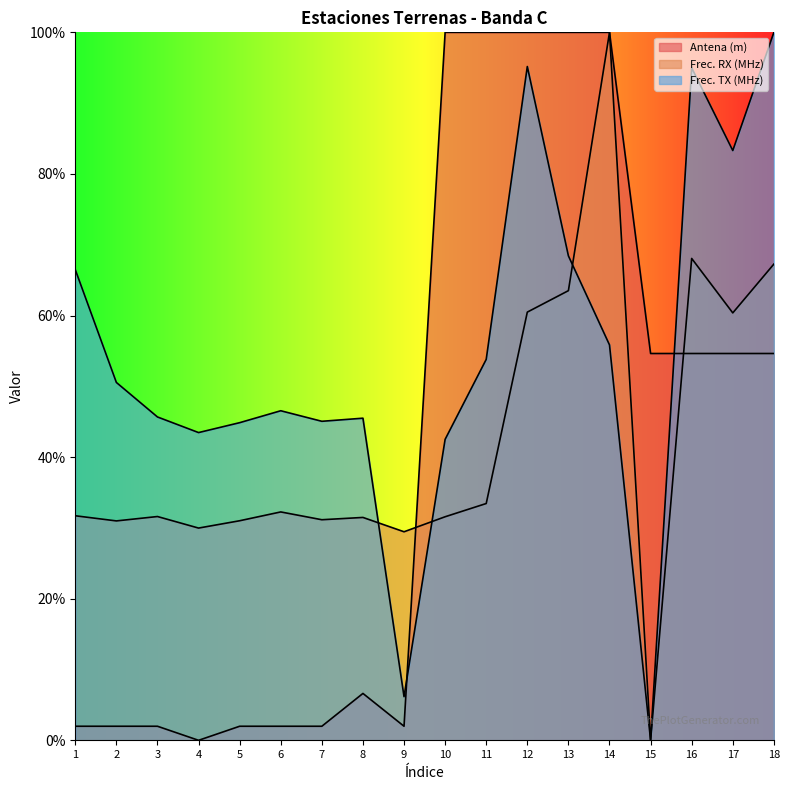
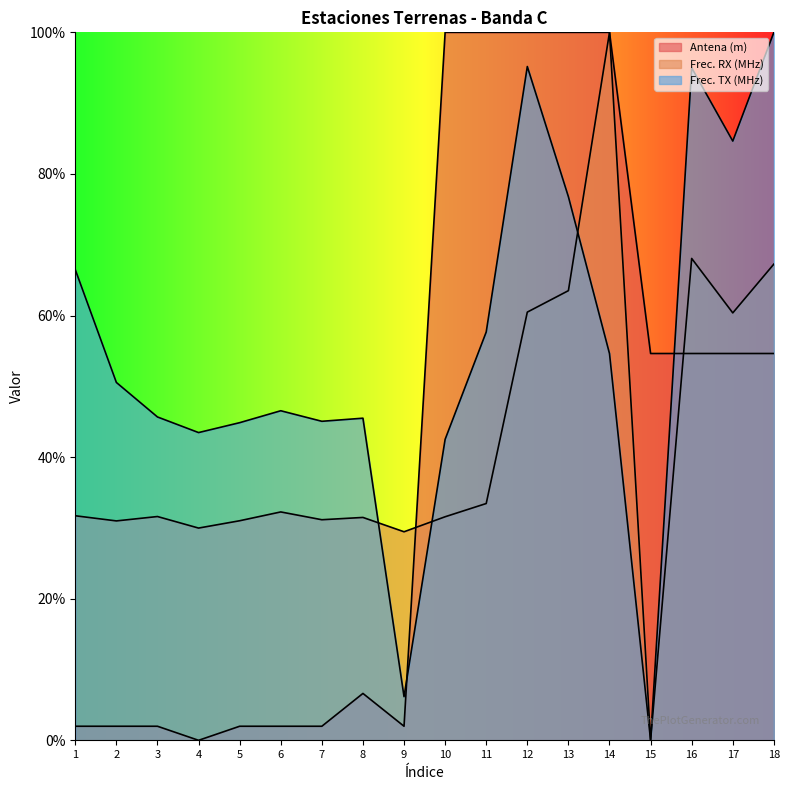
Frec. TX (MHz), 11: 54% -> 58%
Frec. TX (MHz), 13: 68% -> 77%
Frec. TX (MHz), 14: 56% -> 55%
Frec. TX (MHz), 17: 83% -> 85%
